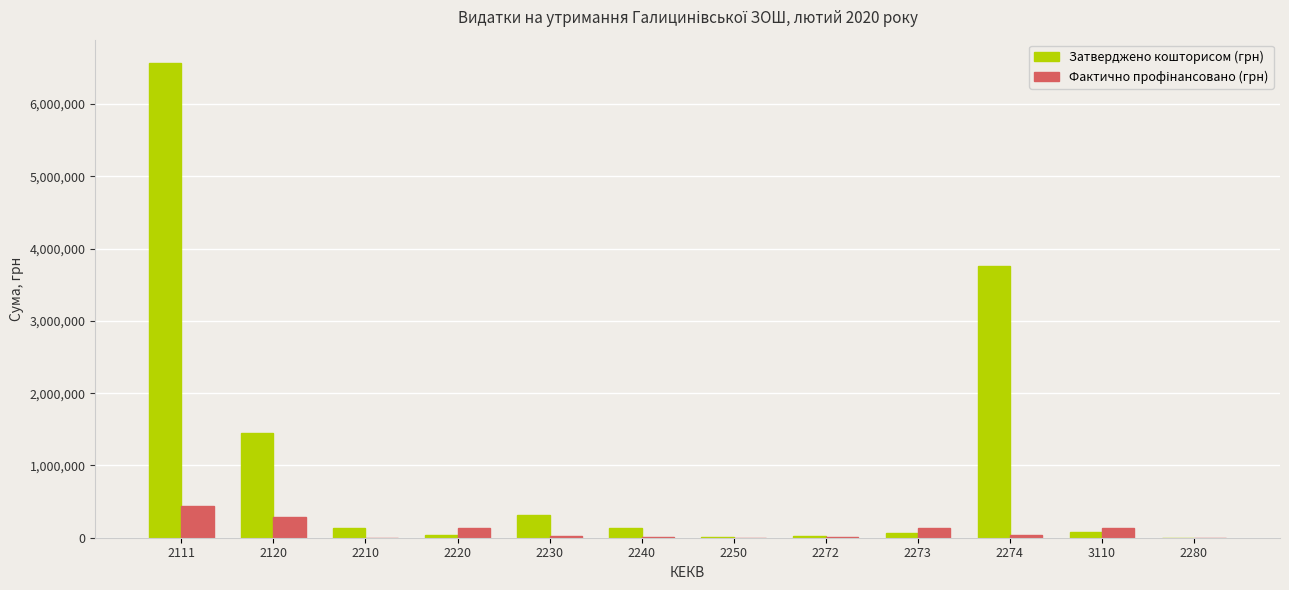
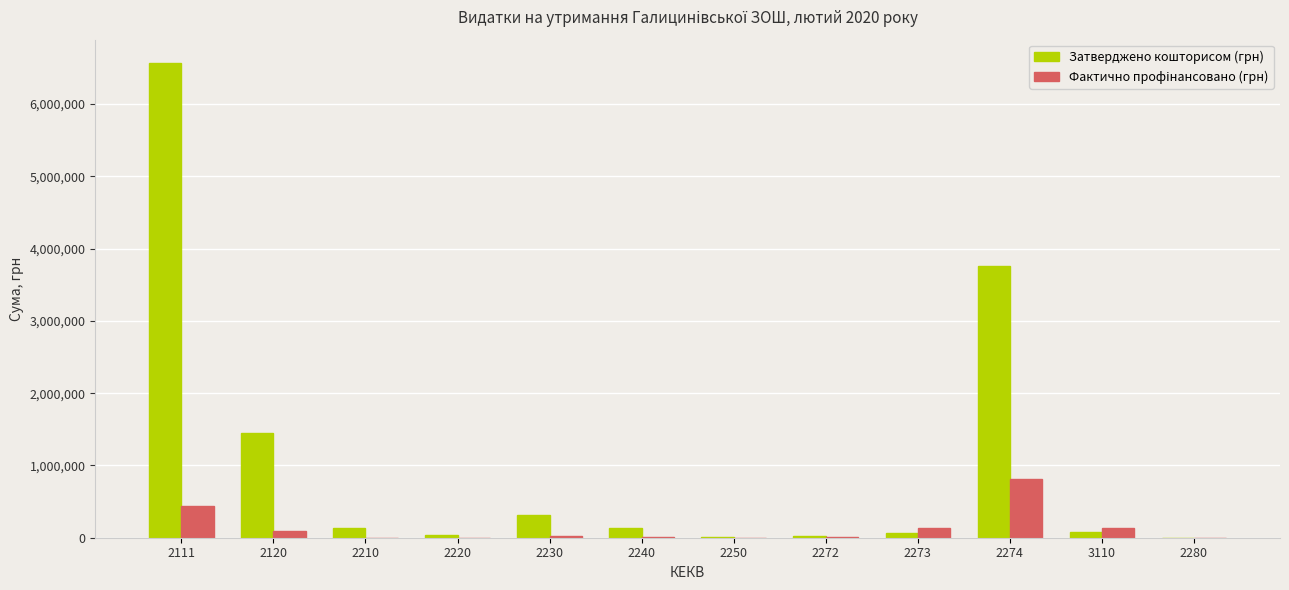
Фактично профінансовано (грн), 2120: 300,000 -> 100,000
Фактично профінансовано (грн), 2220: 100,000 -> 0
Фактично профінансовано (грн), 2274: 0 -> 800,000
